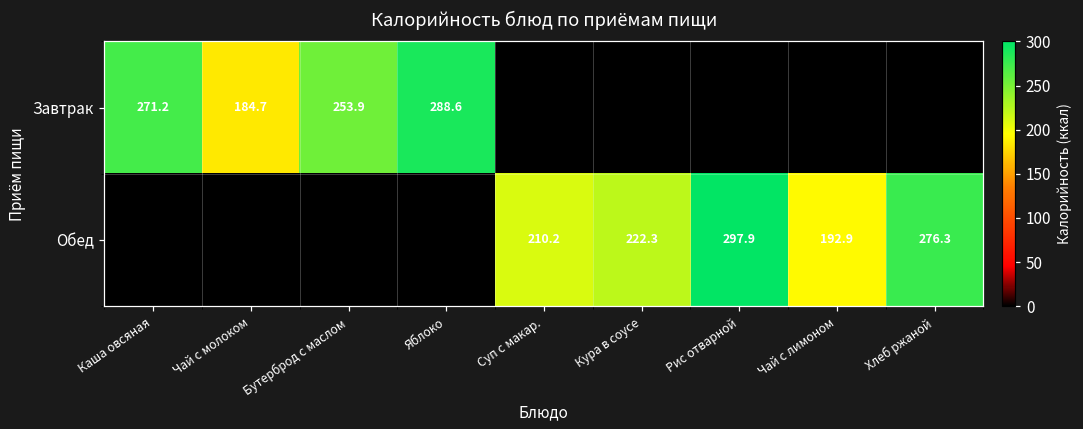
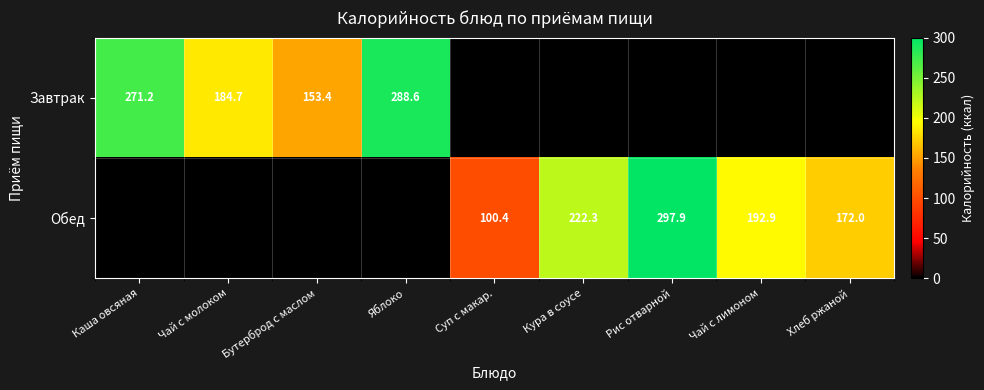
Завтрак, Бутерброд с маслом: 253.9 -> 153.4
Обед, Суп с макар.: 210.2 -> 100.4
Обед, Хлеб ржаной: 276.3 -> 172.0
